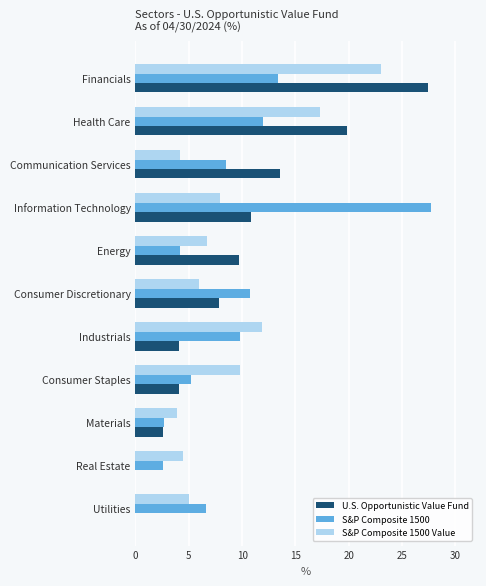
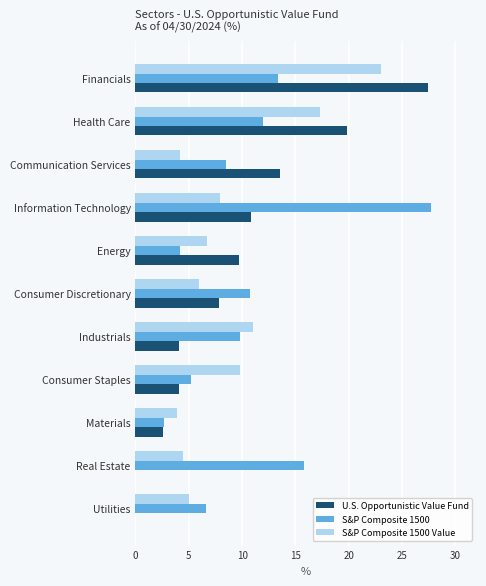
S&P Composite 1500 Value, Industrials: 11.9 -> 11.0
S&P Composite 1500, Real Estate: 2.6 -> 15.8
